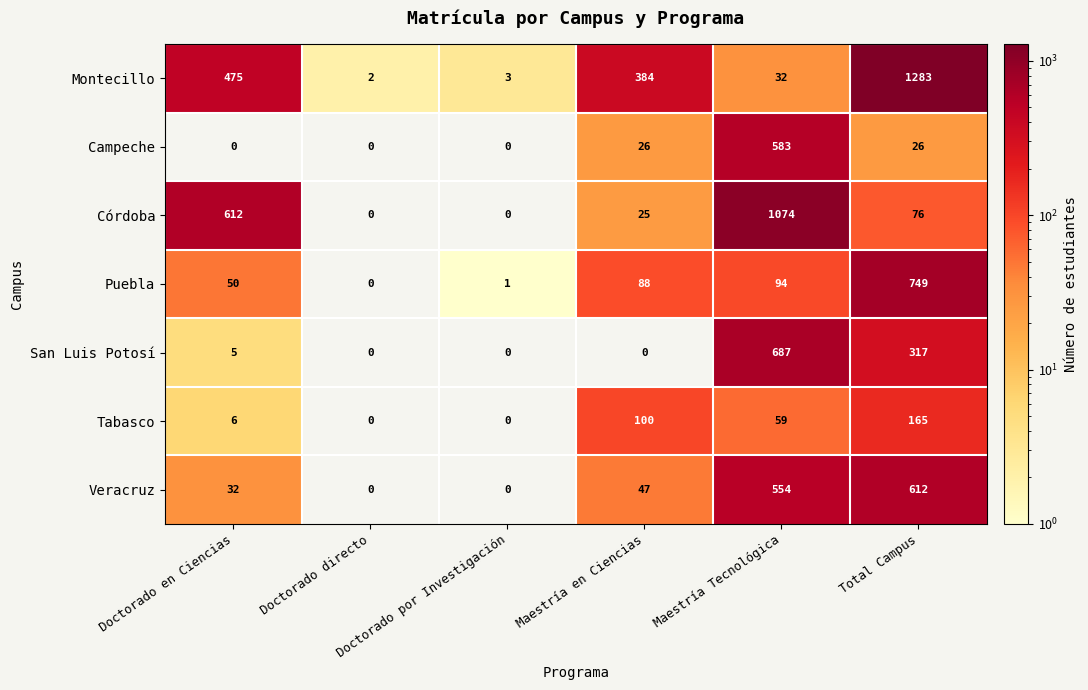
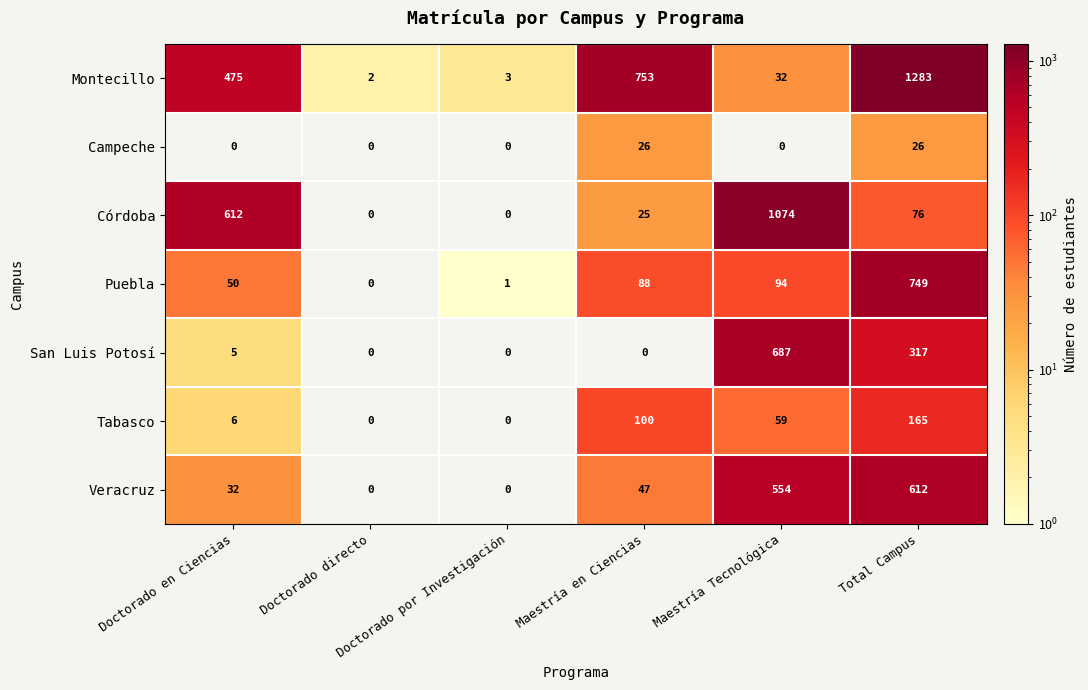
Montecillo, Maestría en Ciencias: 384 -> 753
Campeche, Maestría Tecnológica: 583 -> 0
